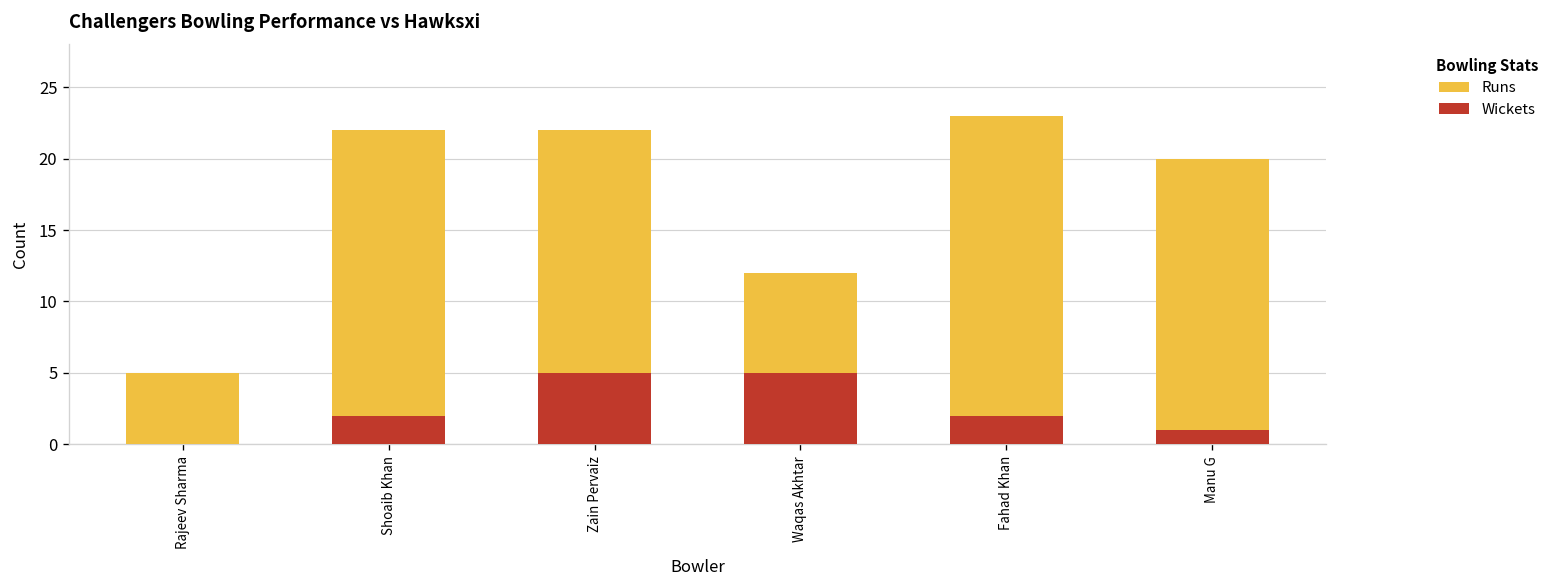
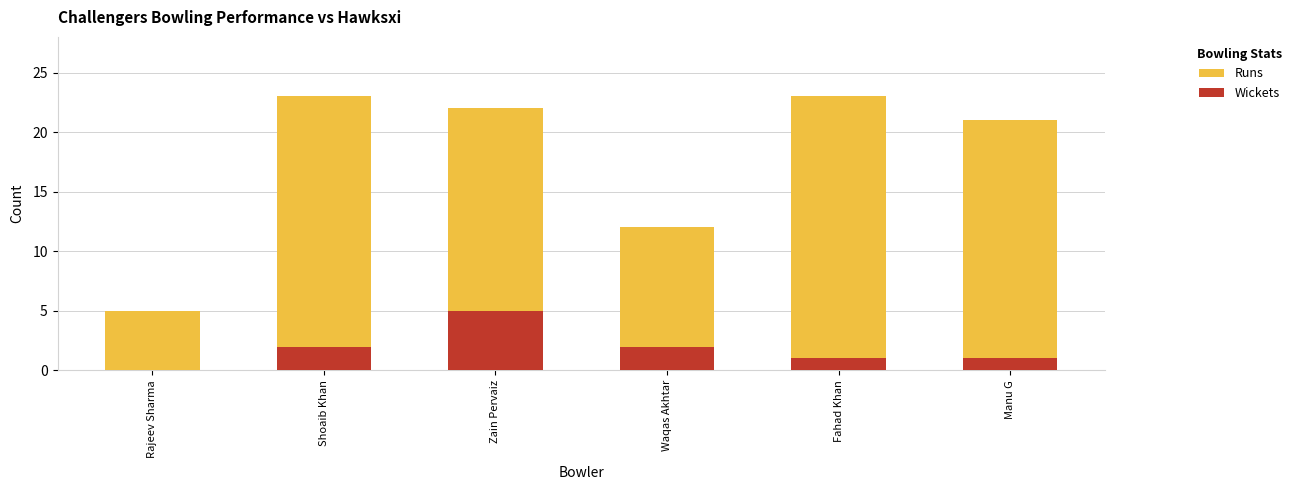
Runs, Shoaib Khan: 22 -> 23
Wickets, Waqas Akhtar: 5 -> 2
Wickets, Fahad Khan: 2 -> 1
Runs, Manu G: 20 -> 21
